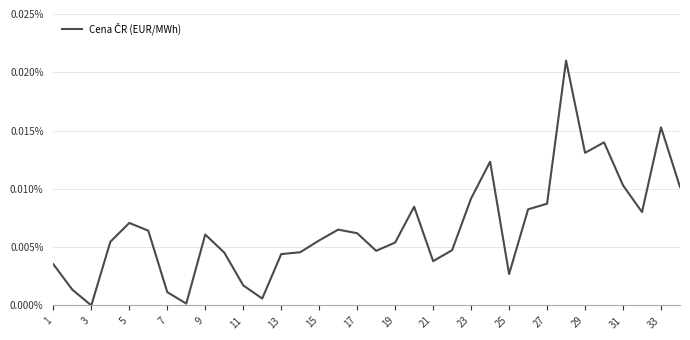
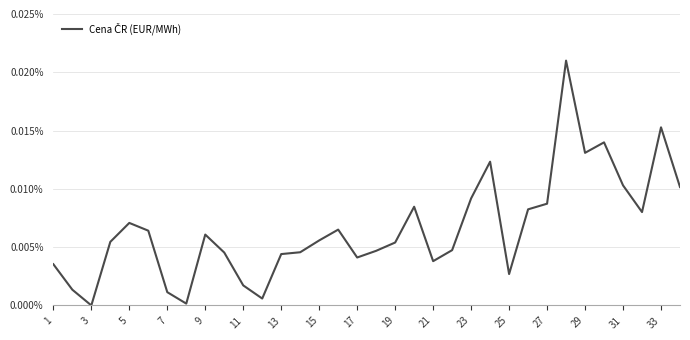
17: 0.0062% -> 0.0041%
